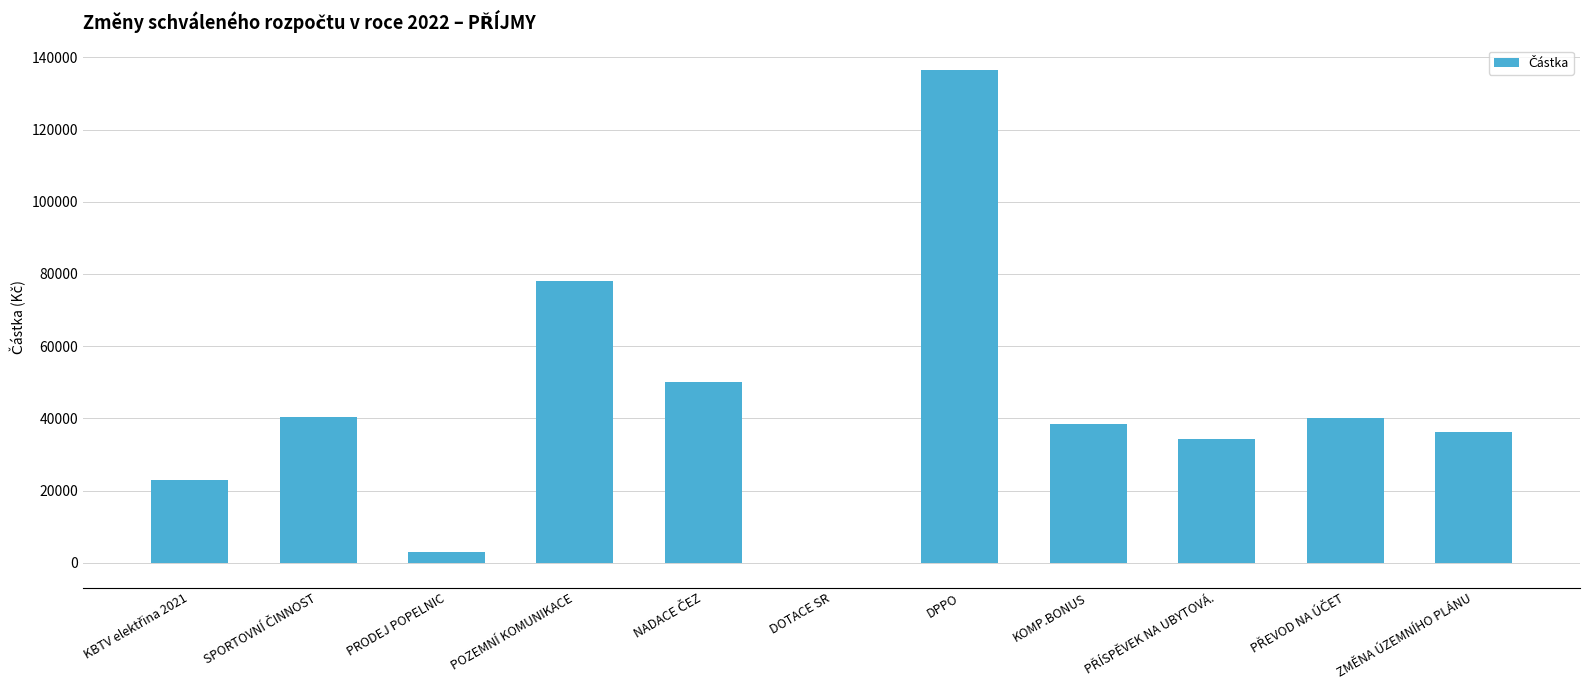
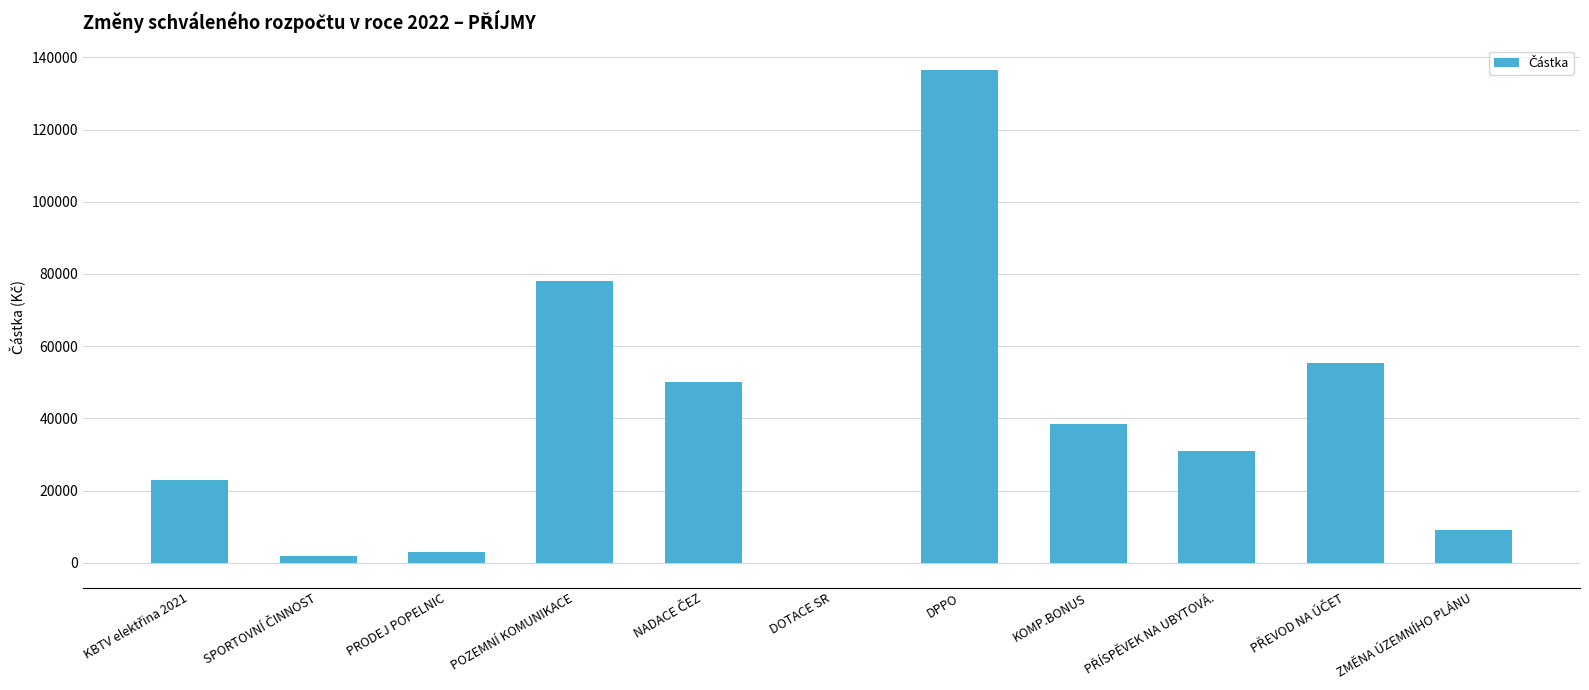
SPORTOVNÍ ČINNOST: 40000 -> 2000
PŘÍSPĚVEK NA UBYTOVÁ.: 34000 -> 31000
PŘEVOD NA ÚČET: 40000 -> 55000
ZMĚNA ÚZEMNÍHO PLÁNU: 36000 -> 9000
